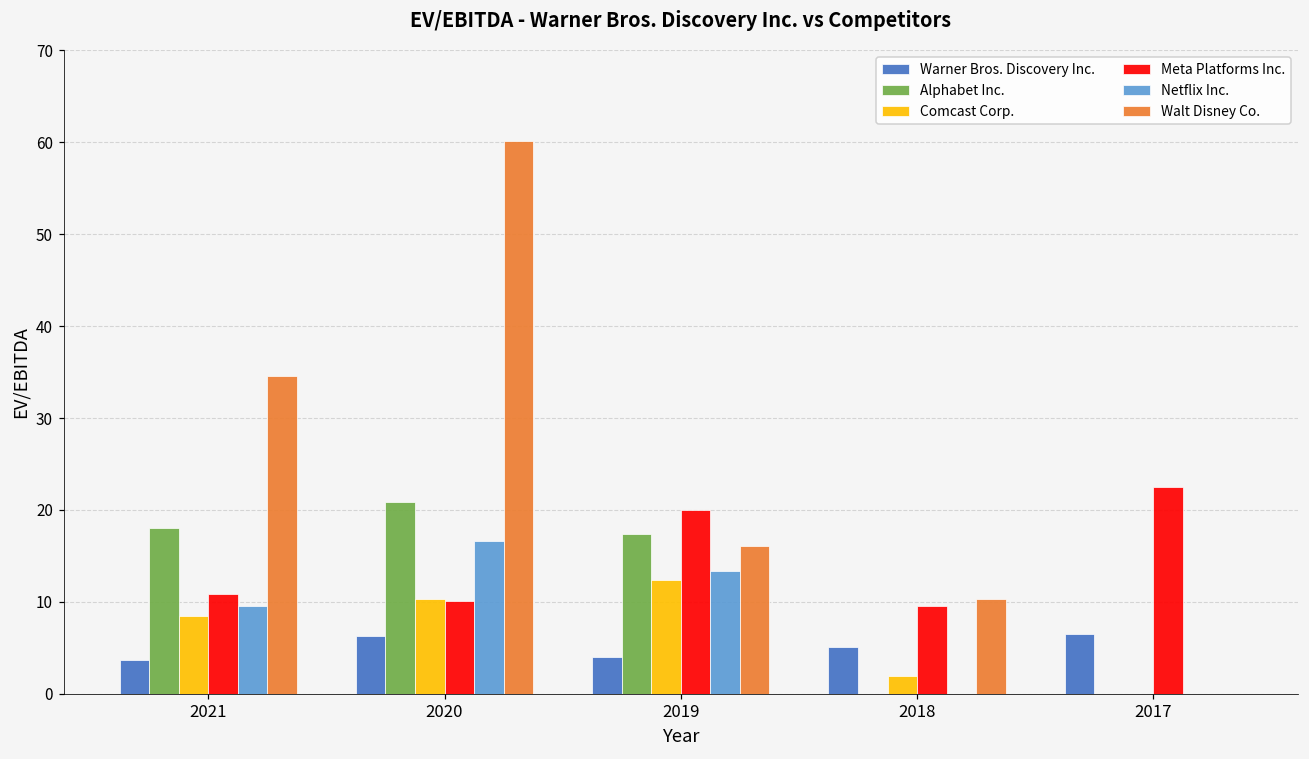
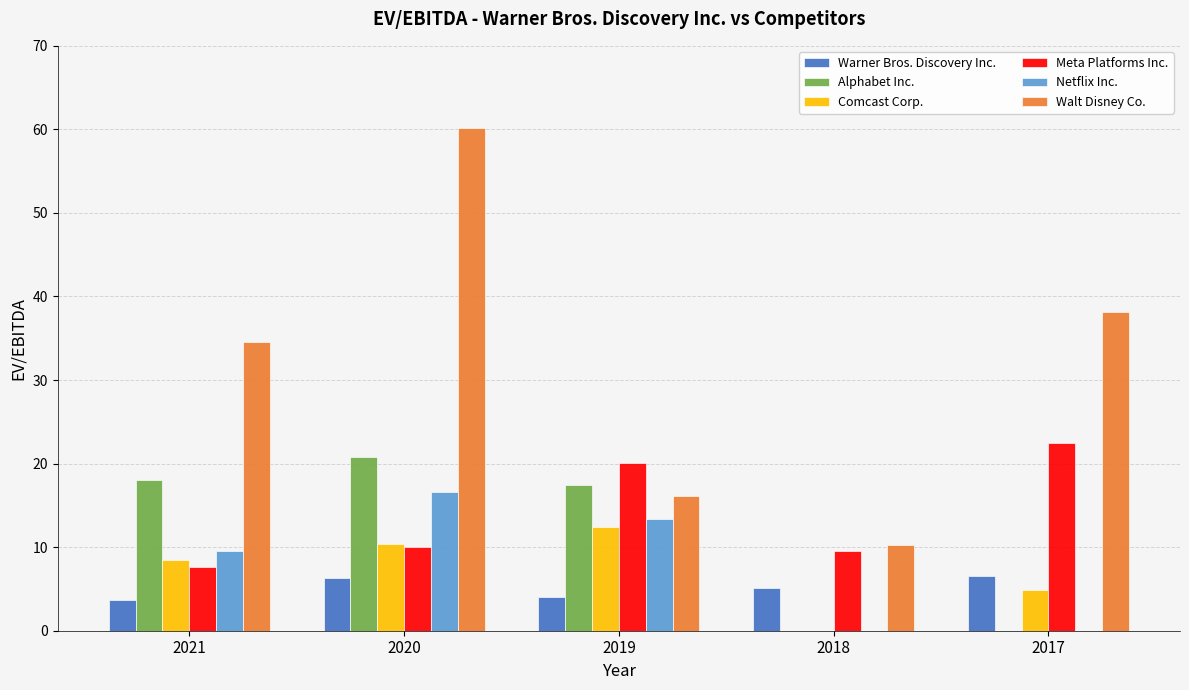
Meta Platforms Inc., 2021: 11 -> 8
Comcast Corp., 2018: 2 -> 0
Comcast Corp., 2017: 0 -> 5
Walt Disney Co., 2017: 0 -> 38
